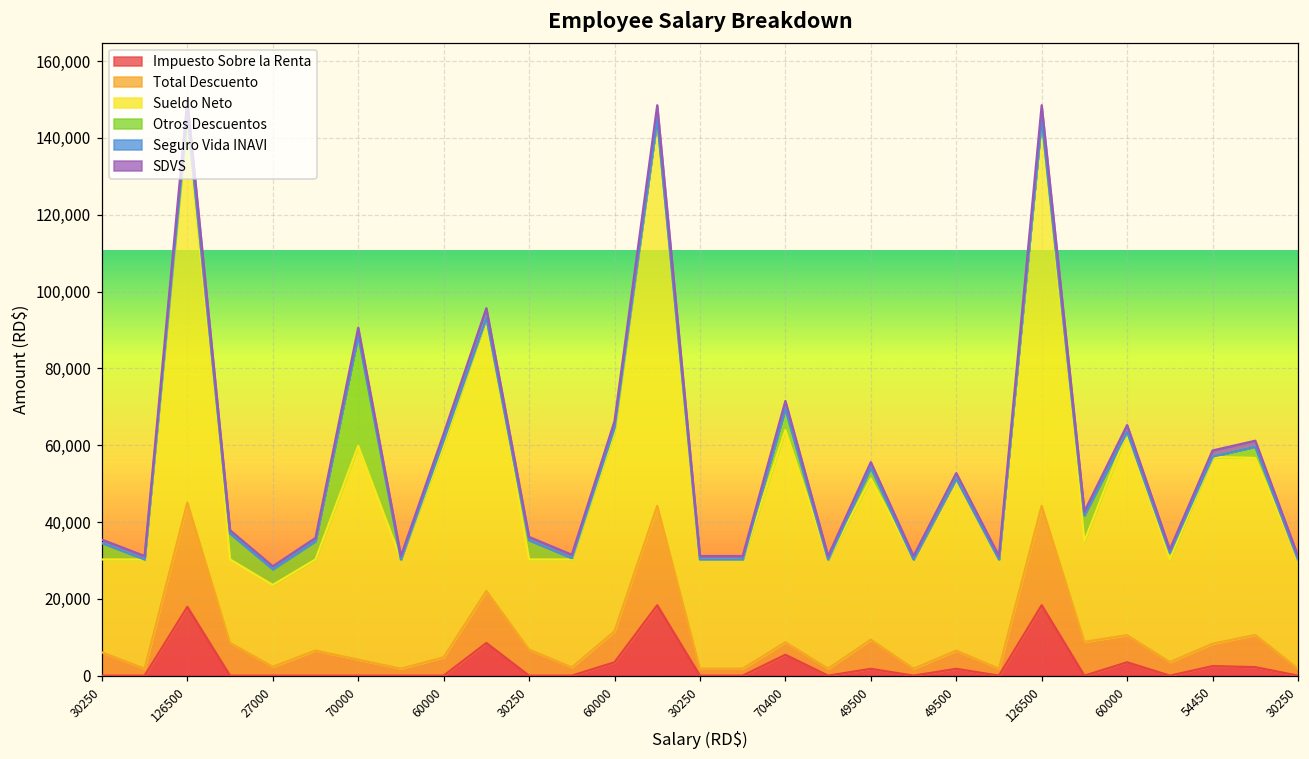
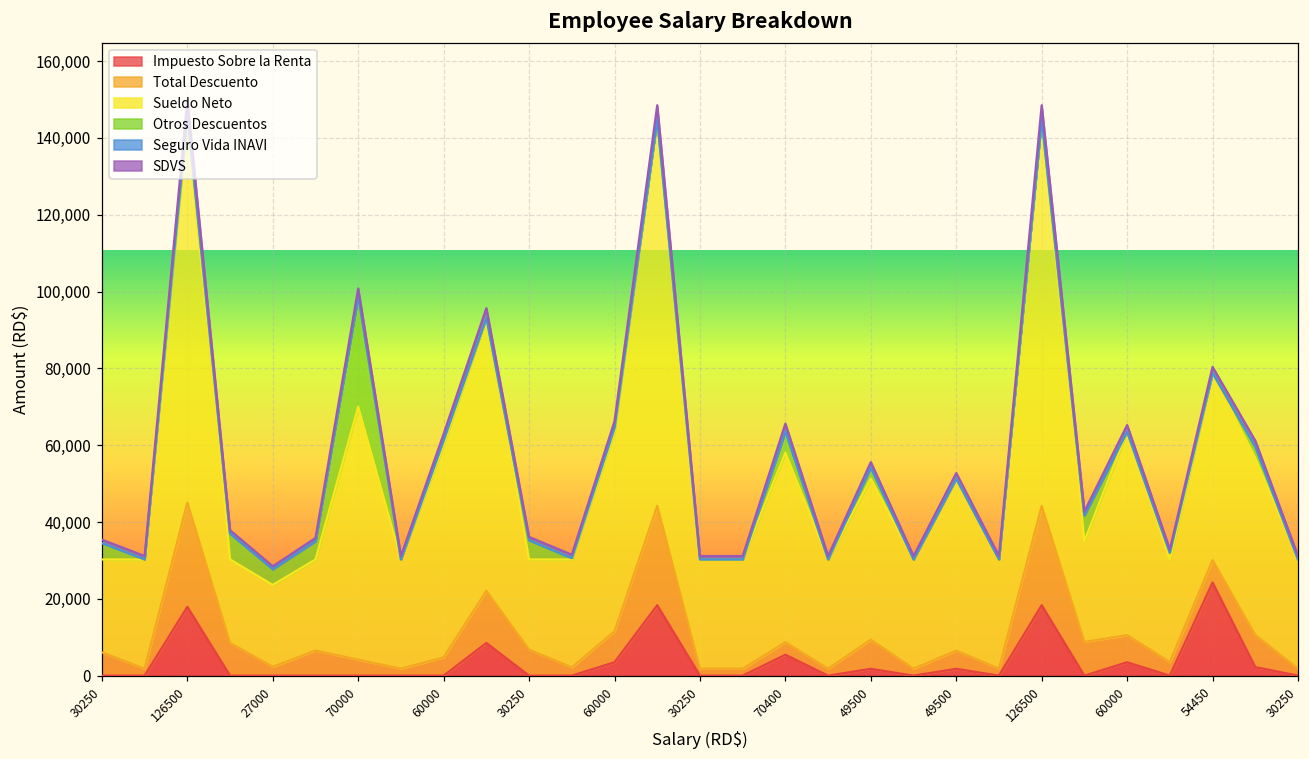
Sueldo Neto, 70000: 56,000 -> 66,000
Sueldo Neto, 70400: 55,000 -> 49,000
Impuesto Sobre la Renta, 54450: 2,000 -> 24,000
